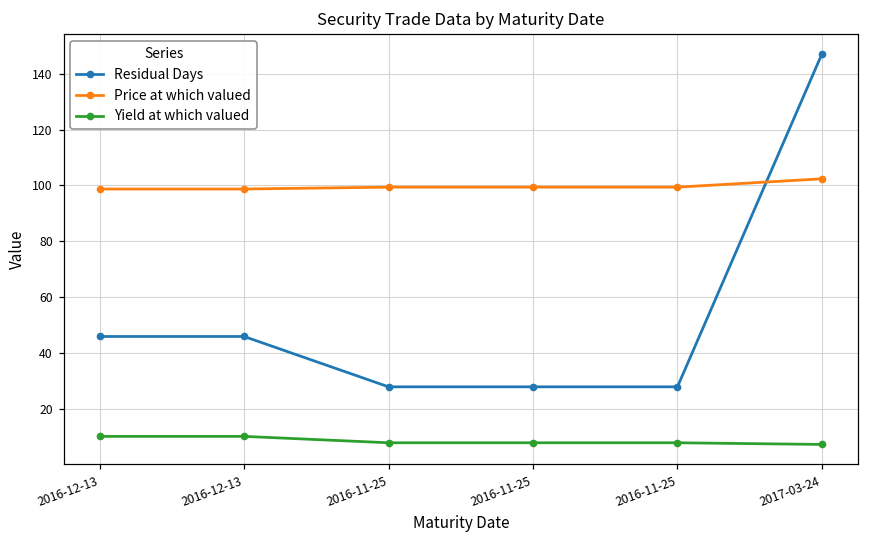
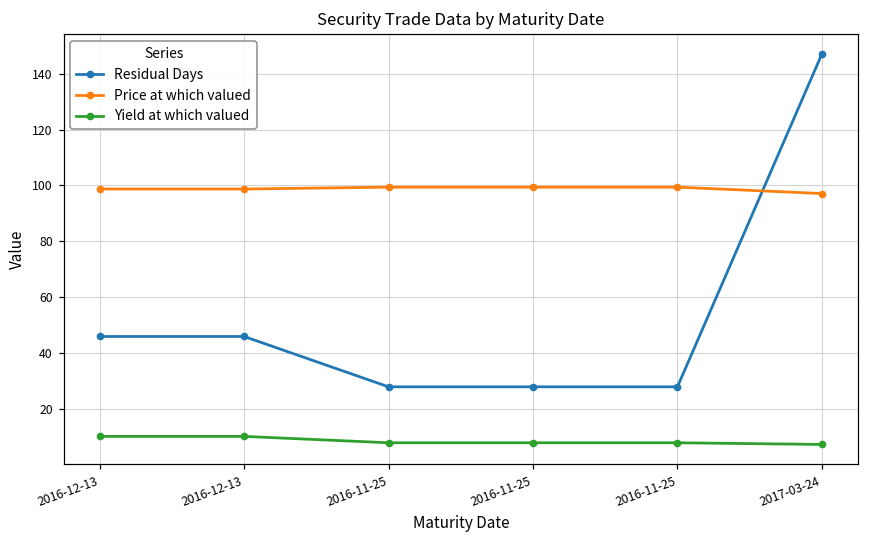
Price at which valued, 2017-03-24: 102 -> 97
